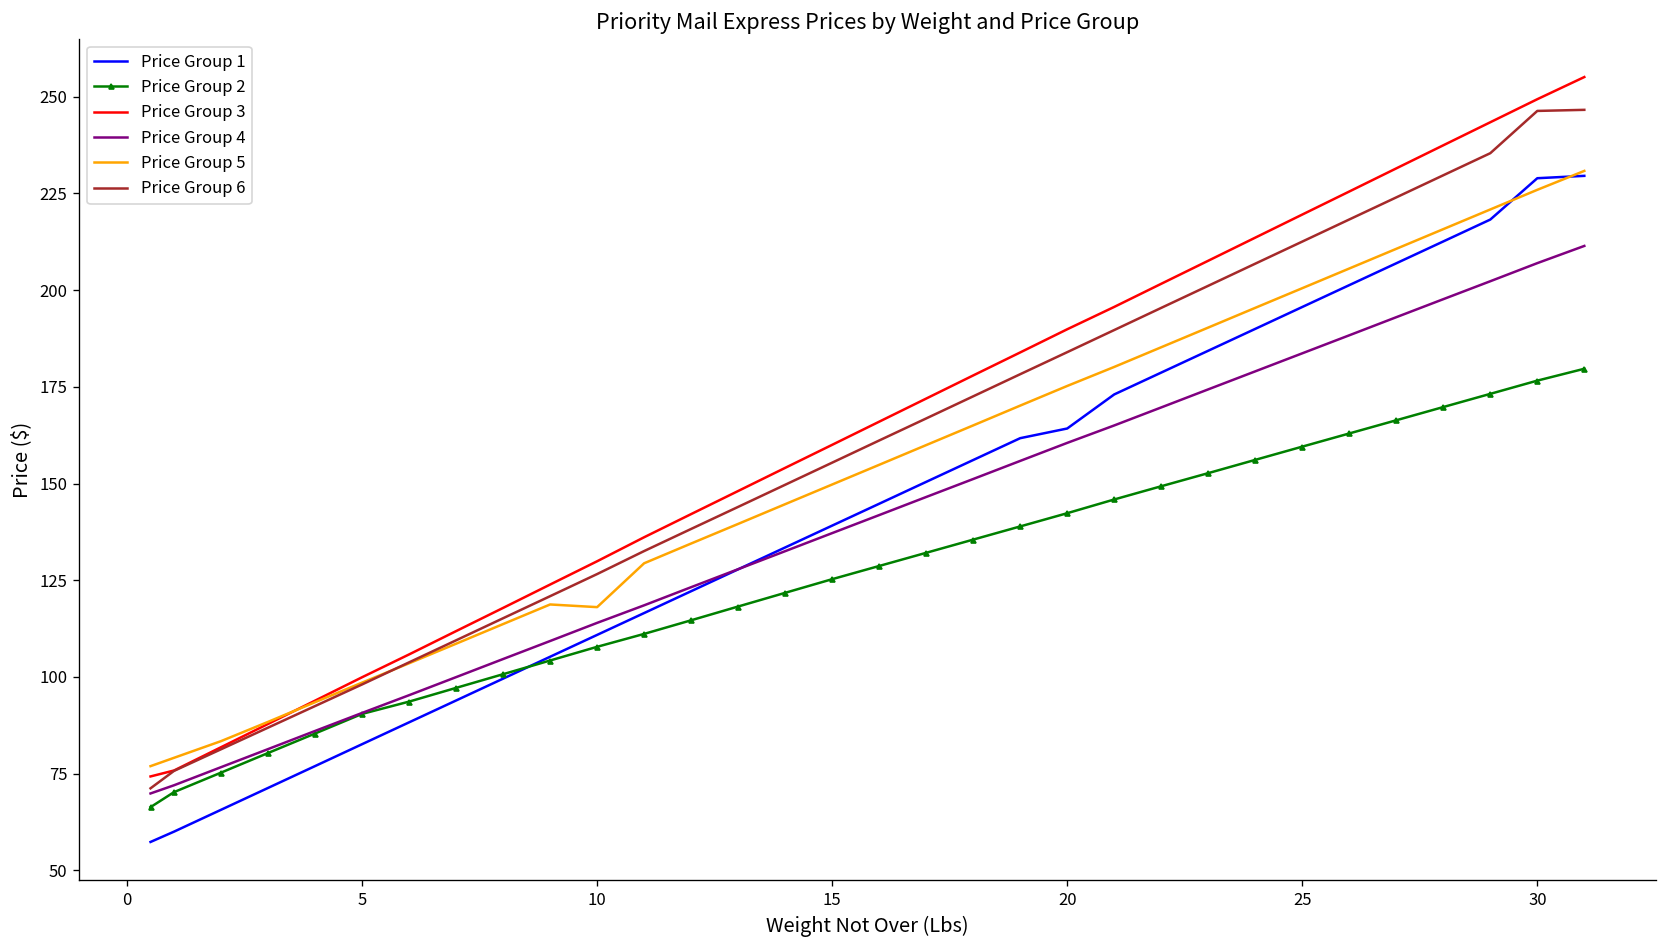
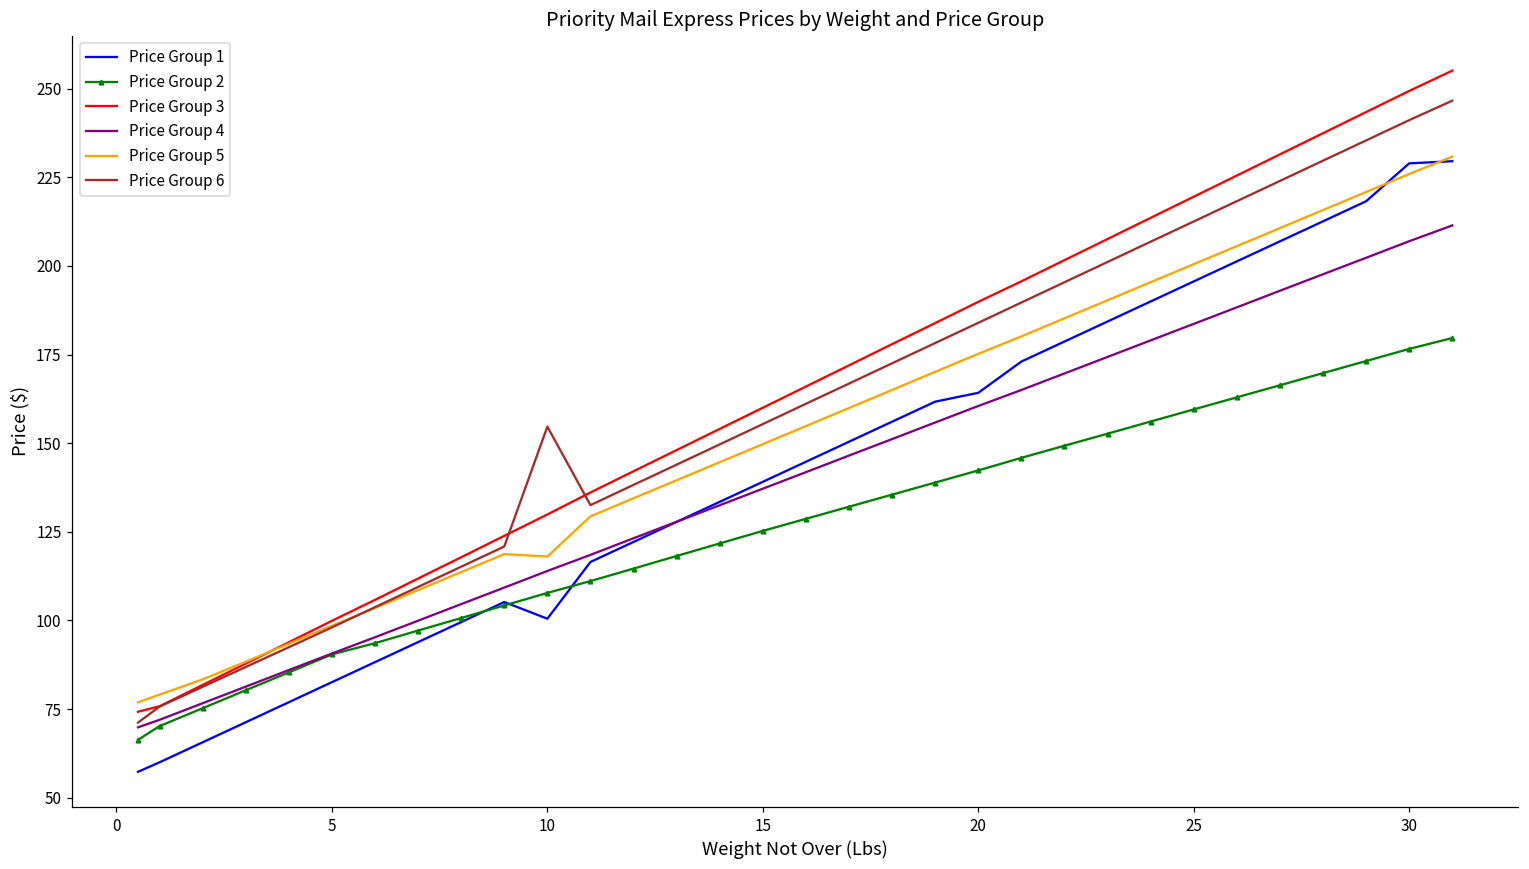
Price Group 1, 10: 111 -> 101
Price Group 6, 10: 127 -> 155
Price Group 6, 30: 246 -> 241
